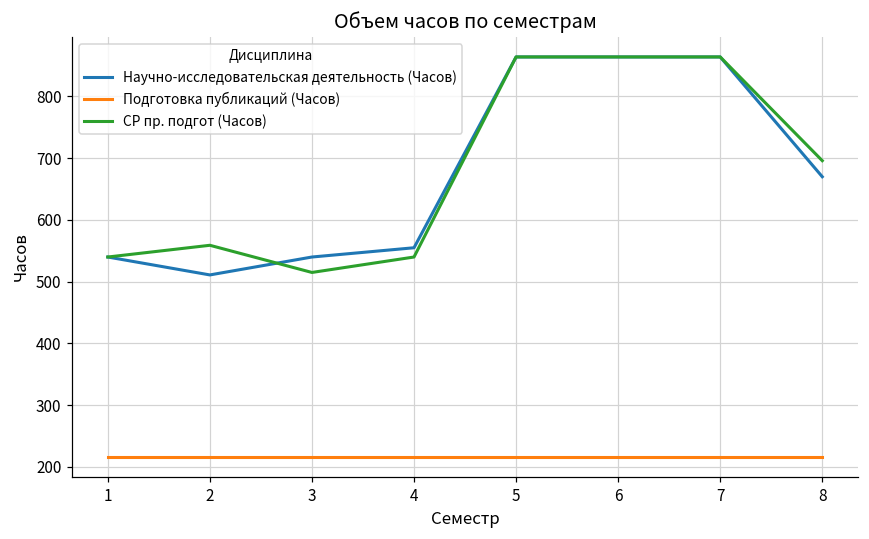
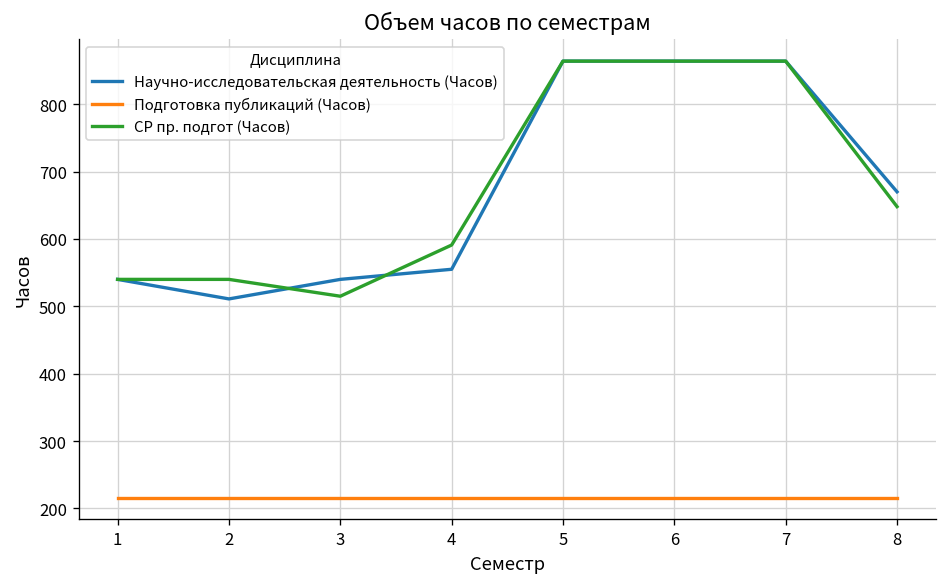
СР пр. подгот (Часов), 2: 560 -> 540
СР пр. подгот (Часов), 4: 540 -> 590
СР пр. подгот (Часов), 8: 700 -> 650
